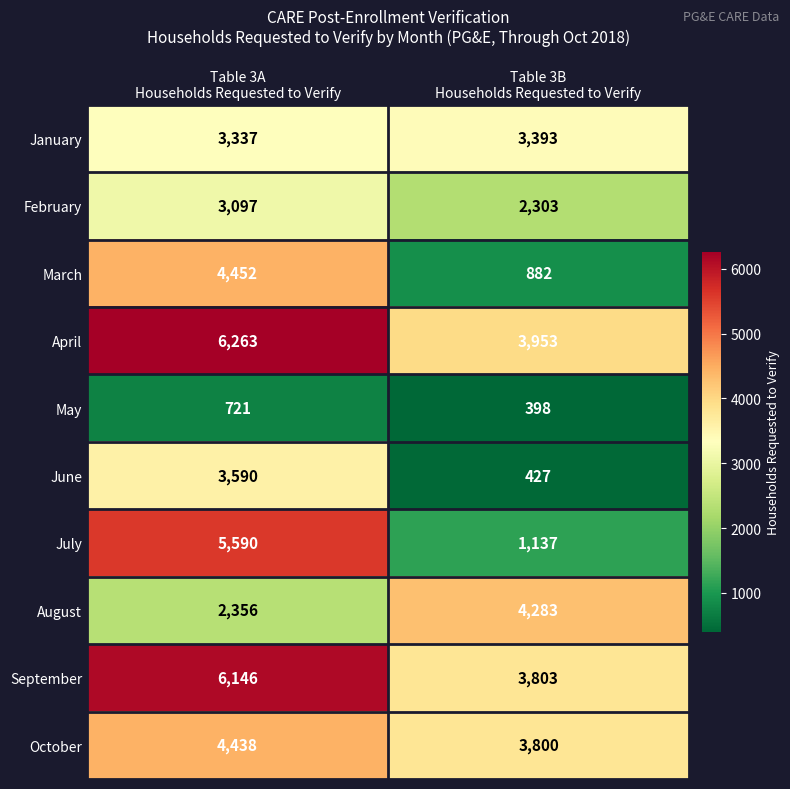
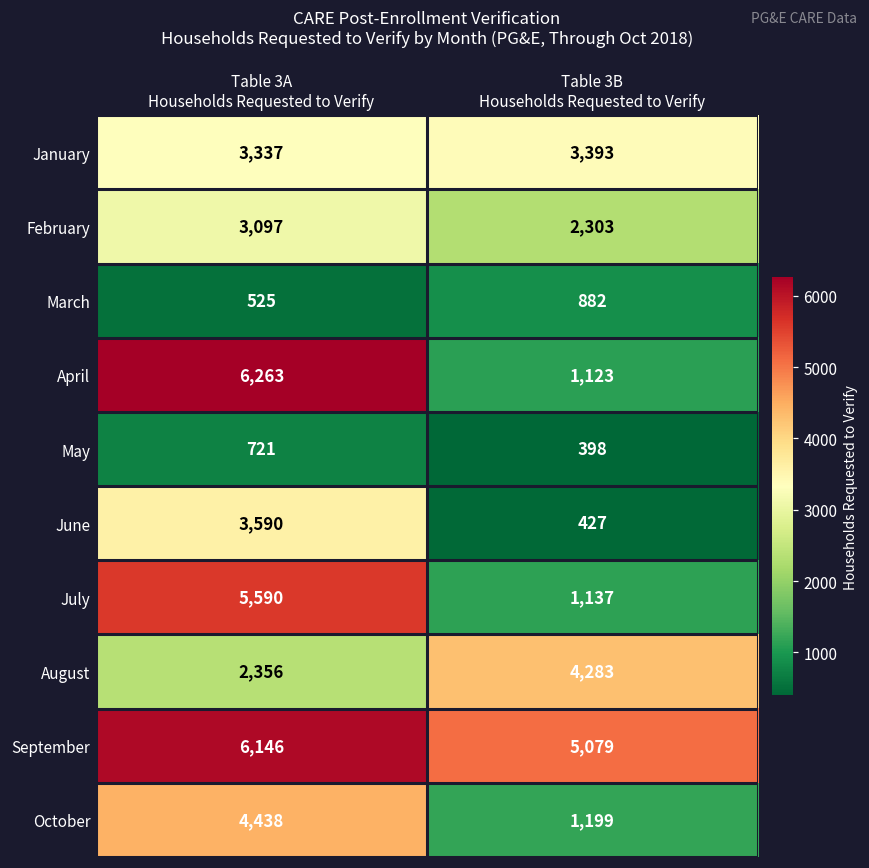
March, Table 3A Households Requested to Verify: 4,452 -> 525
April, Table 3B Households Requested to Verify: 3,953 -> 1,123
September, Table 3B Households Requested to Verify: 3,803 -> 5,079
October, Table 3B Households Requested to Verify: 3,800 -> 1,199
